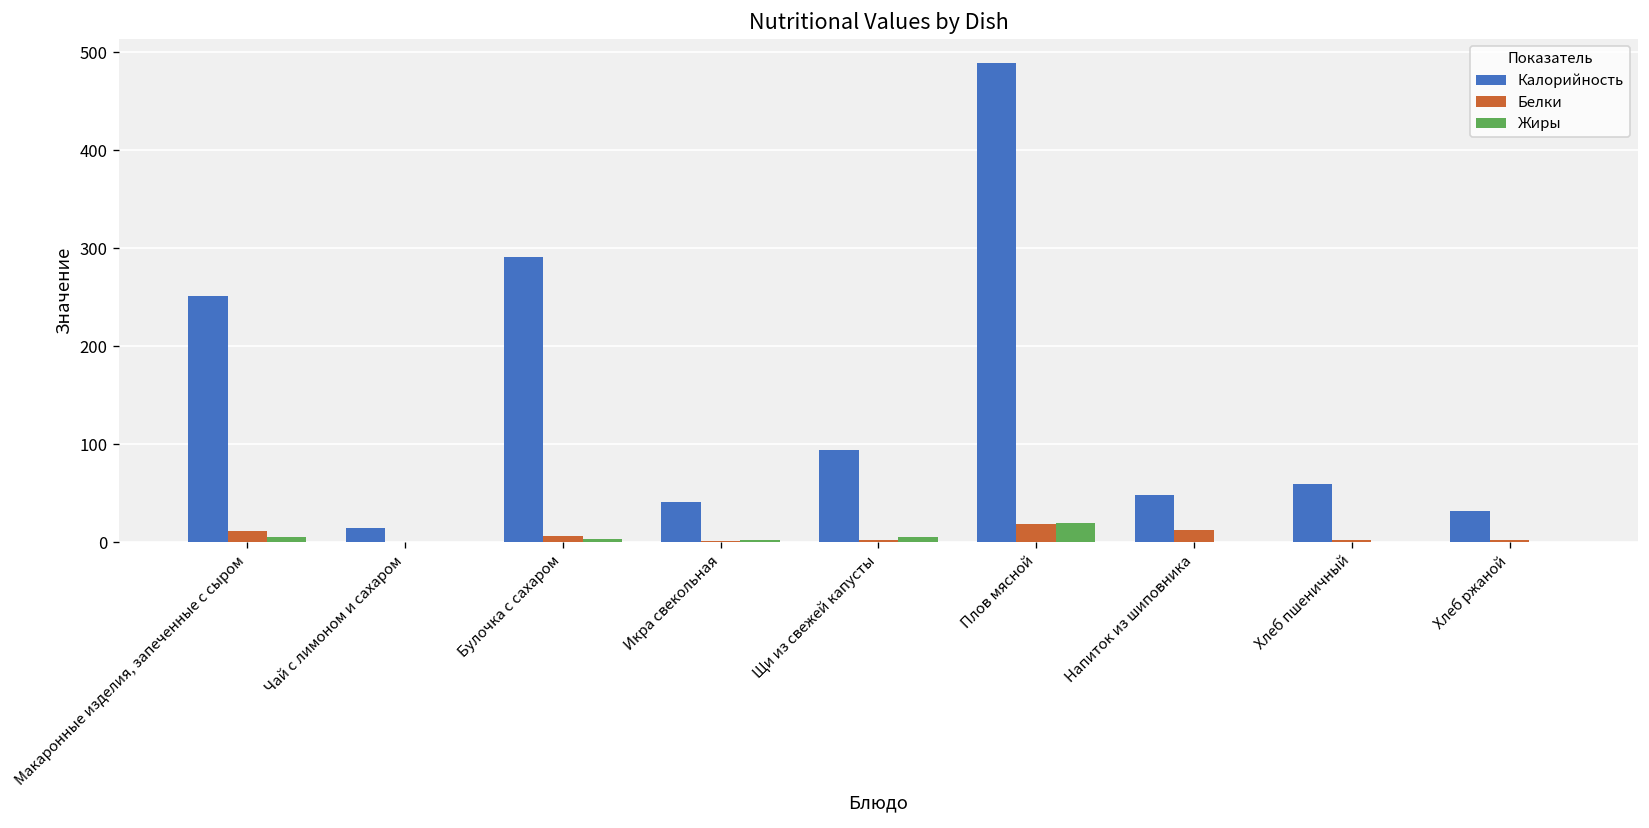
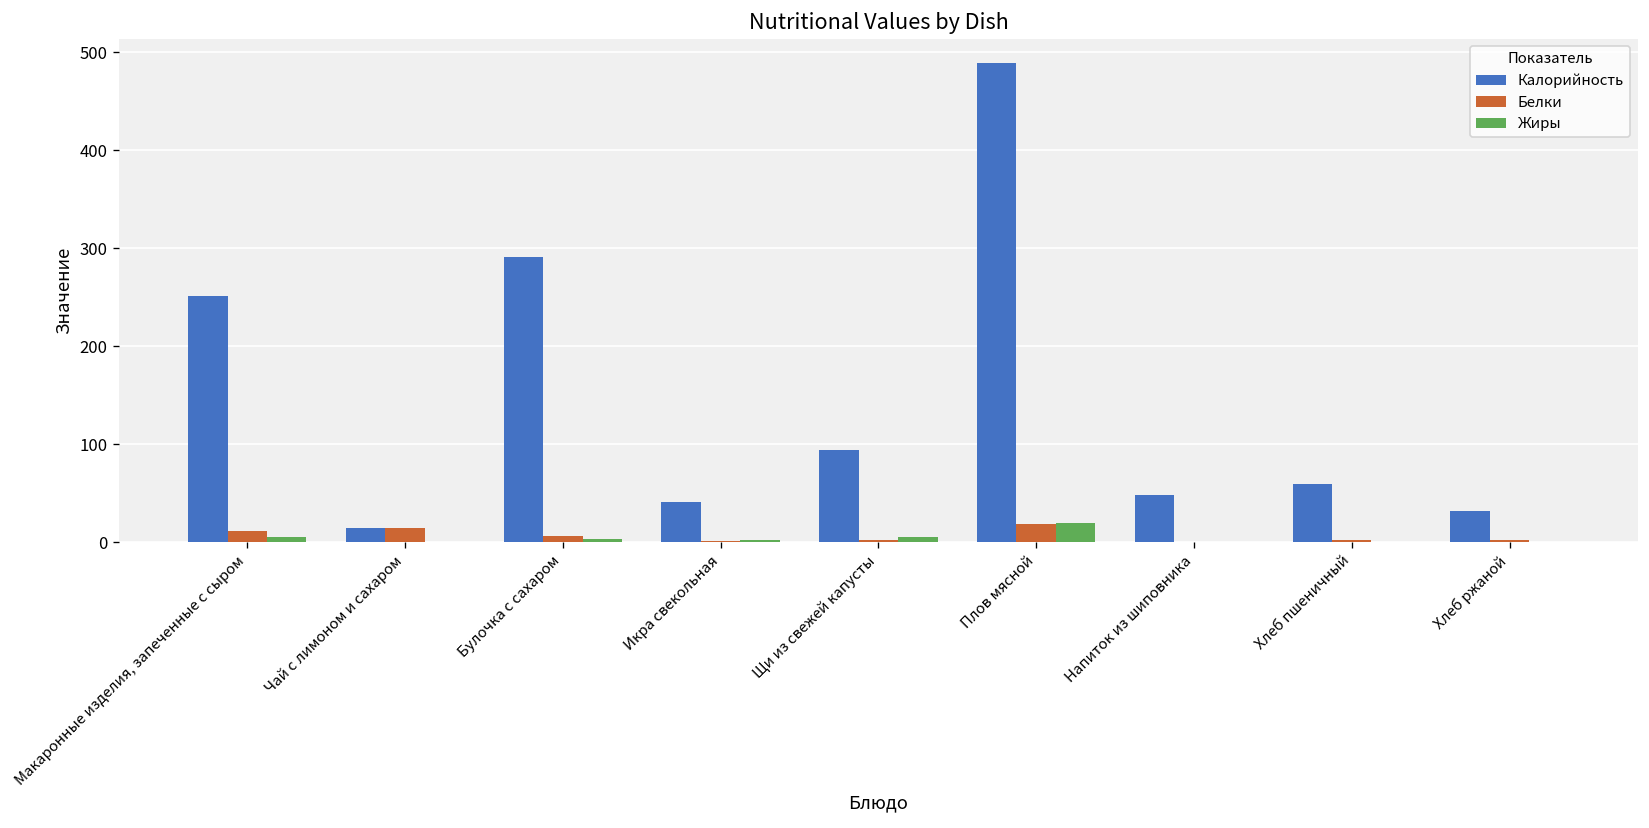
Белки, Чай с лимоном и сахаром: 0 -> 10
Белки, Напиток из шиповника: 10 -> 0
